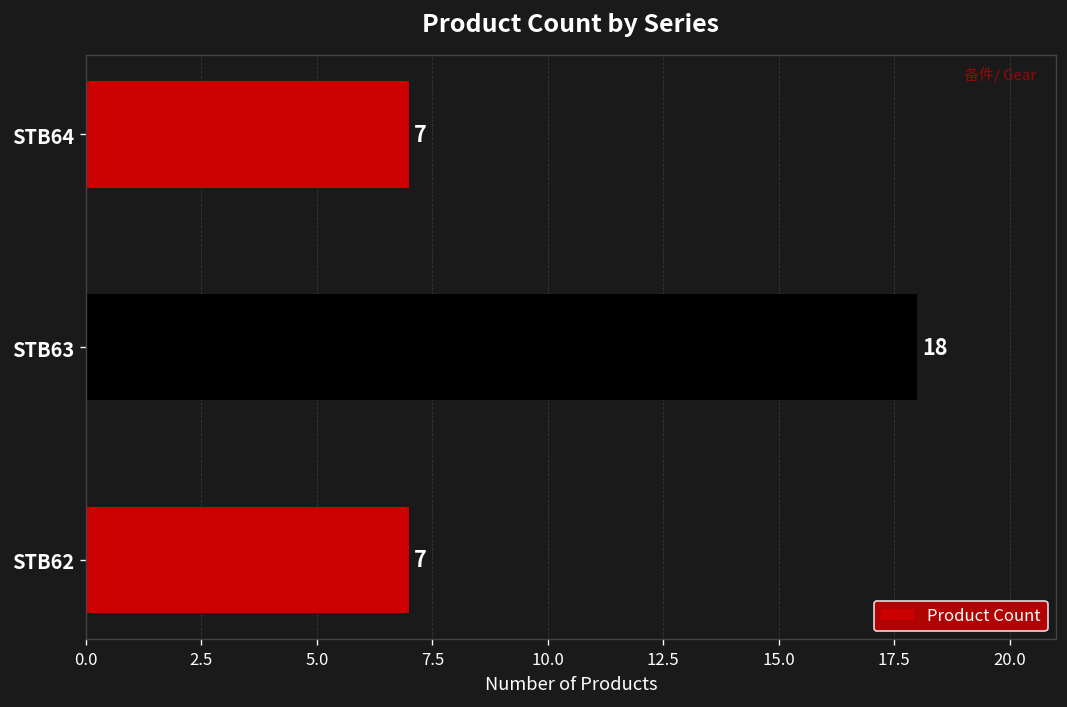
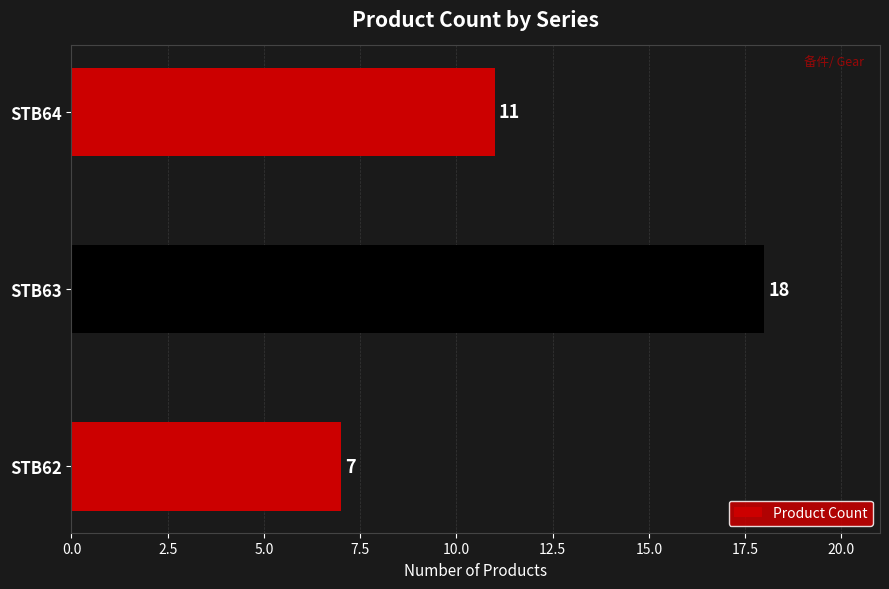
STB64: 7 -> 11
